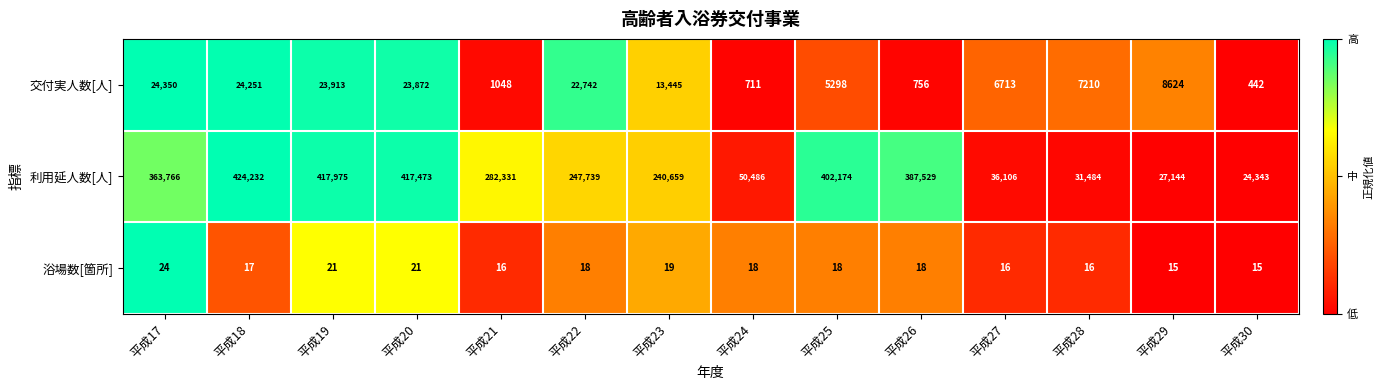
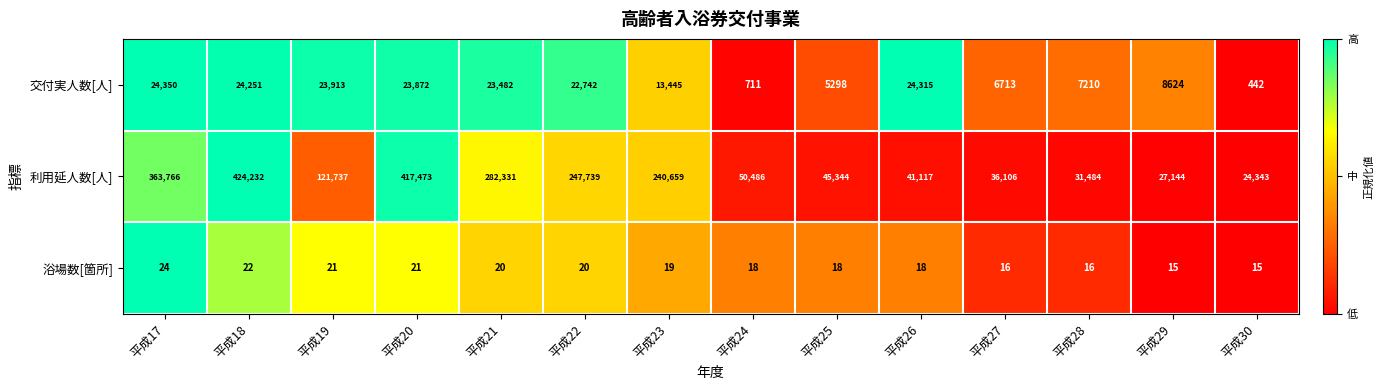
交付実人数[人], 平成21: 1048 -> 23,482
交付実人数[人], 平成26: 756 -> 24,315
利用延人数[人], 平成19: 417,975 -> 121,737
利用延人数[人], 平成25: 402,174 -> 45,344
利用延人数[人], 平成26: 387,529 -> 41,117
浴場数[箇所], 平成18: 17 -> 22
浴場数[箇所], 平成21: 16 -> 20
浴場数[箇所], 平成22: 18 -> 20
